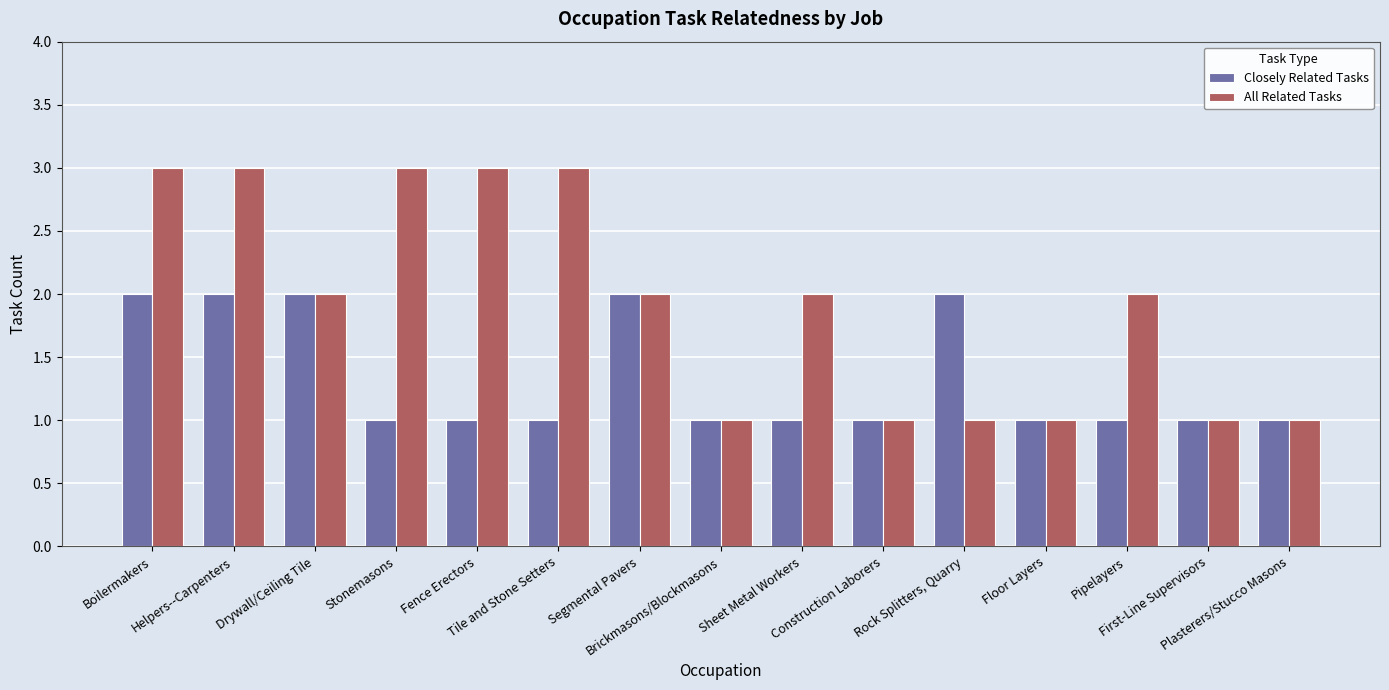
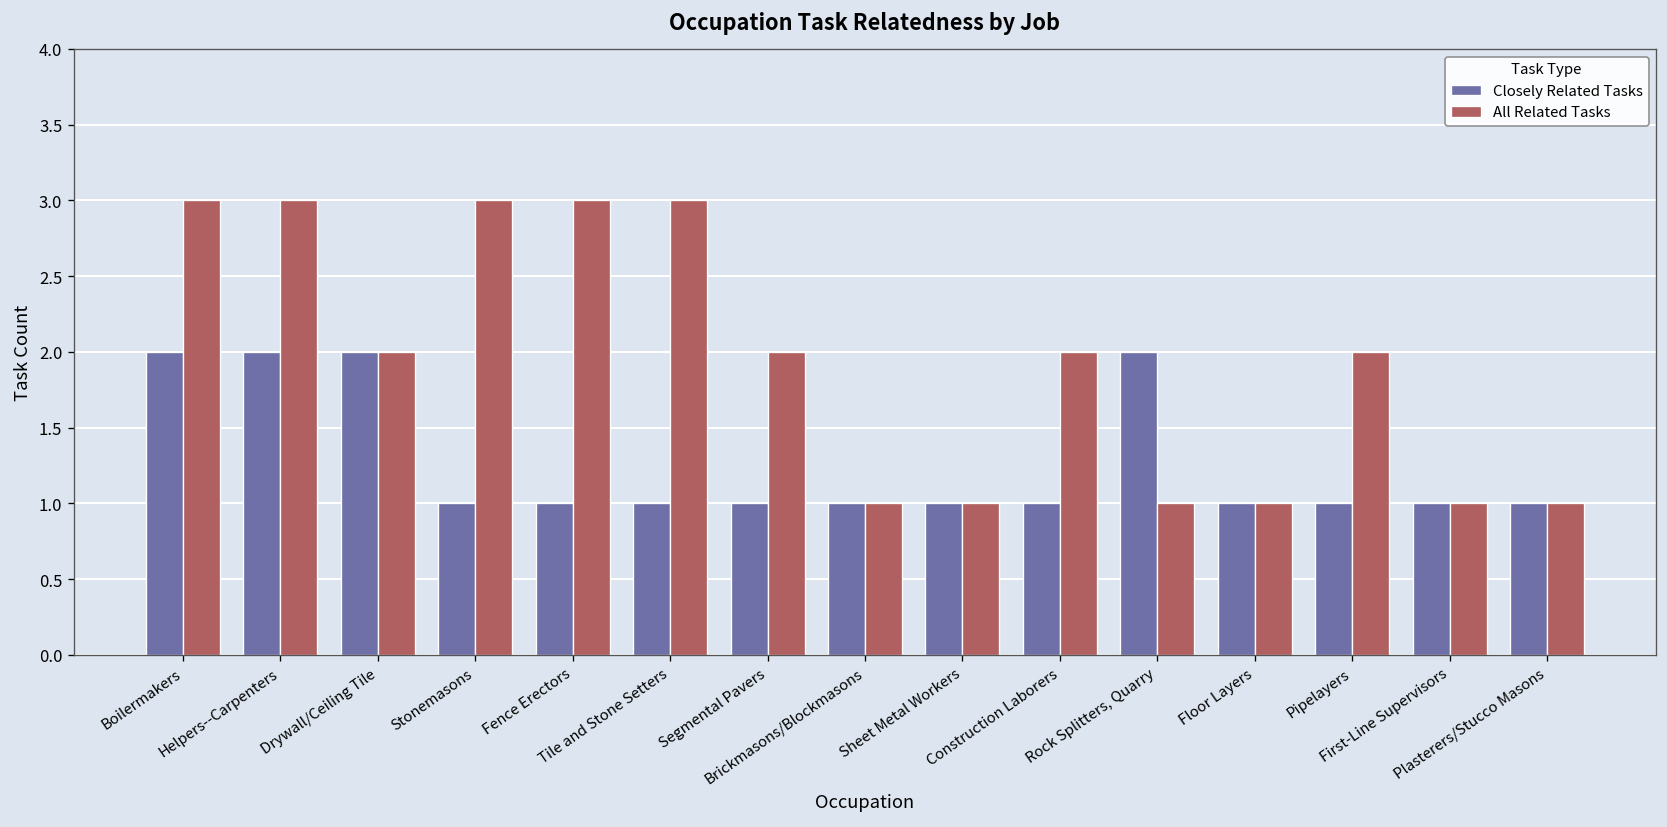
Closely Related Tasks, Segmental Pavers: 2 -> 1
All Related Tasks, Sheet Metal Workers: 2 -> 1
All Related Tasks, Construction Laborers: 1 -> 2
